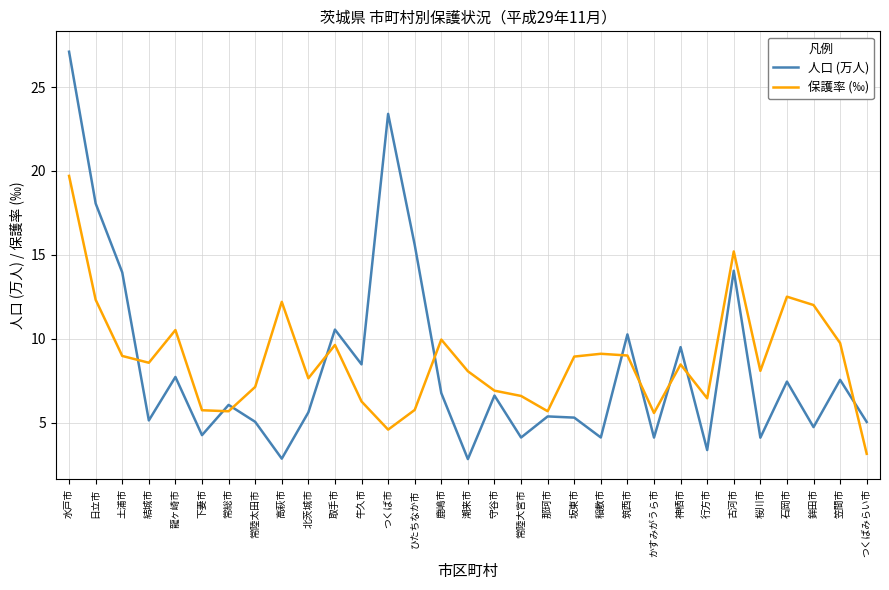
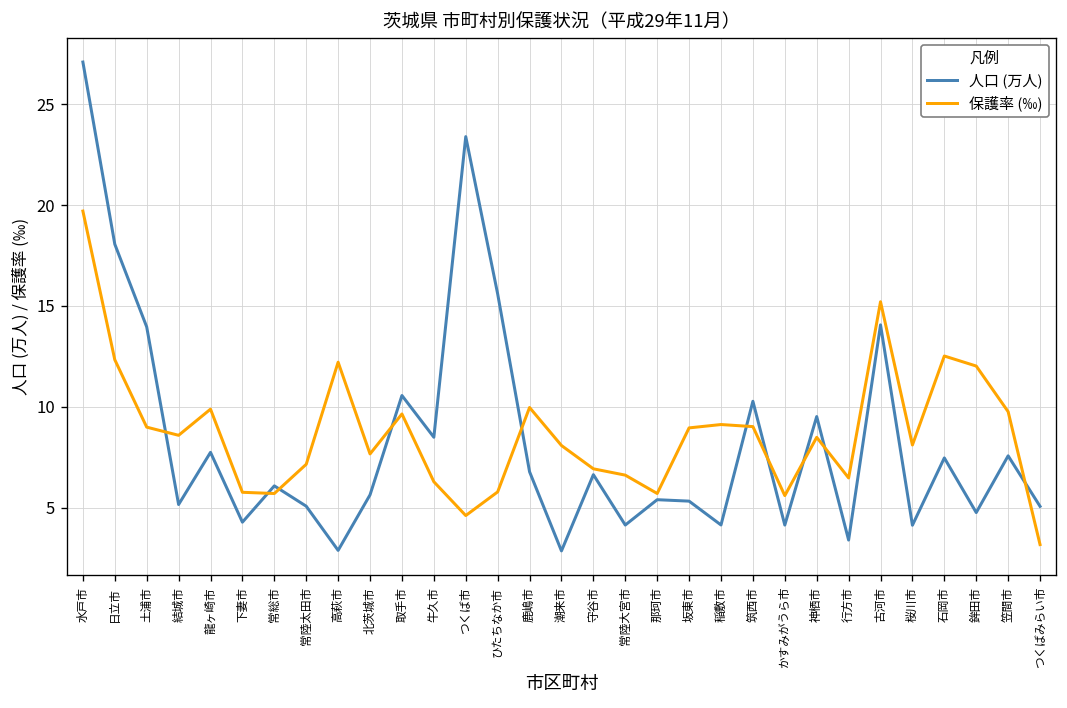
保護率 (‰), 龍ヶ崎市: 10.5 -> 9.9
